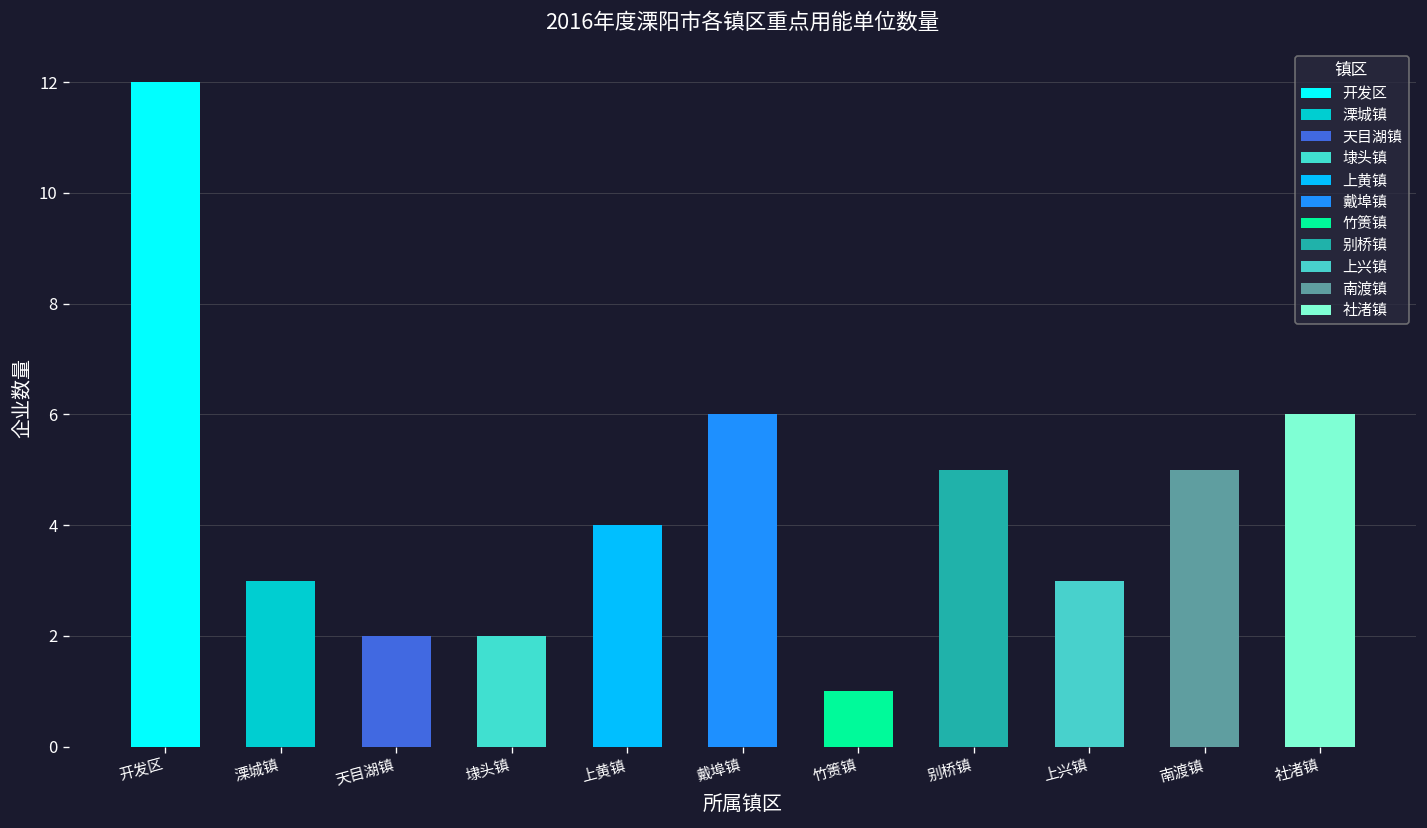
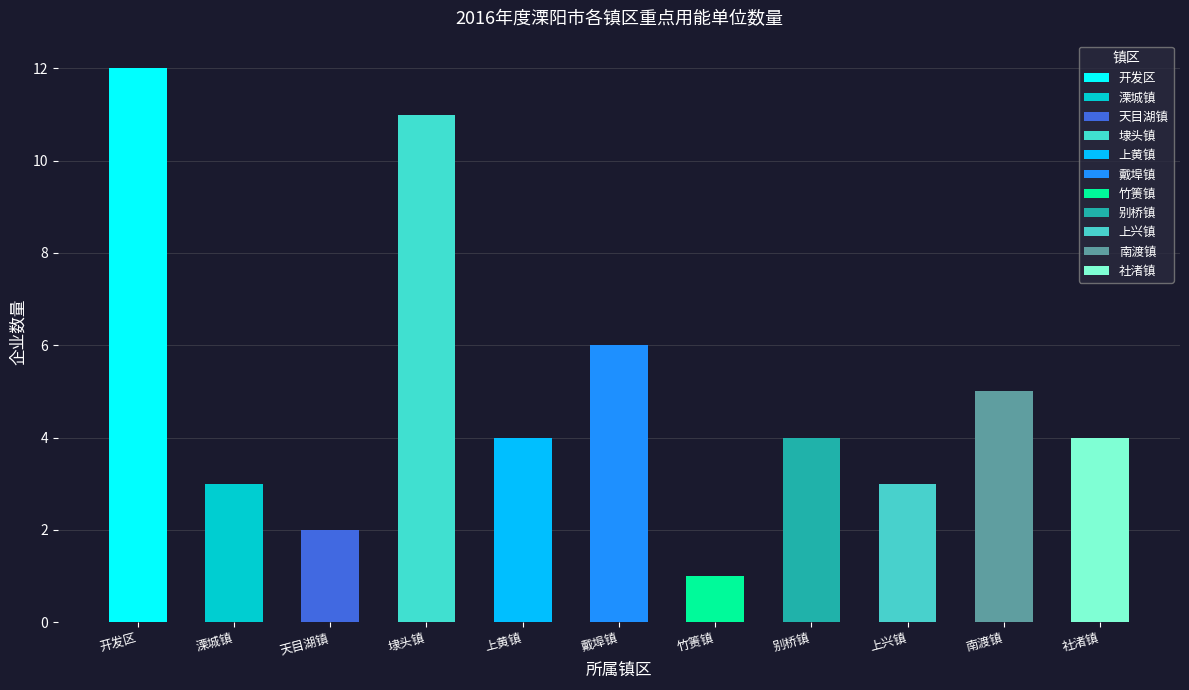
埭头镇: 2 -> 11
别桥镇: 5 -> 4
社渚镇: 6 -> 4
